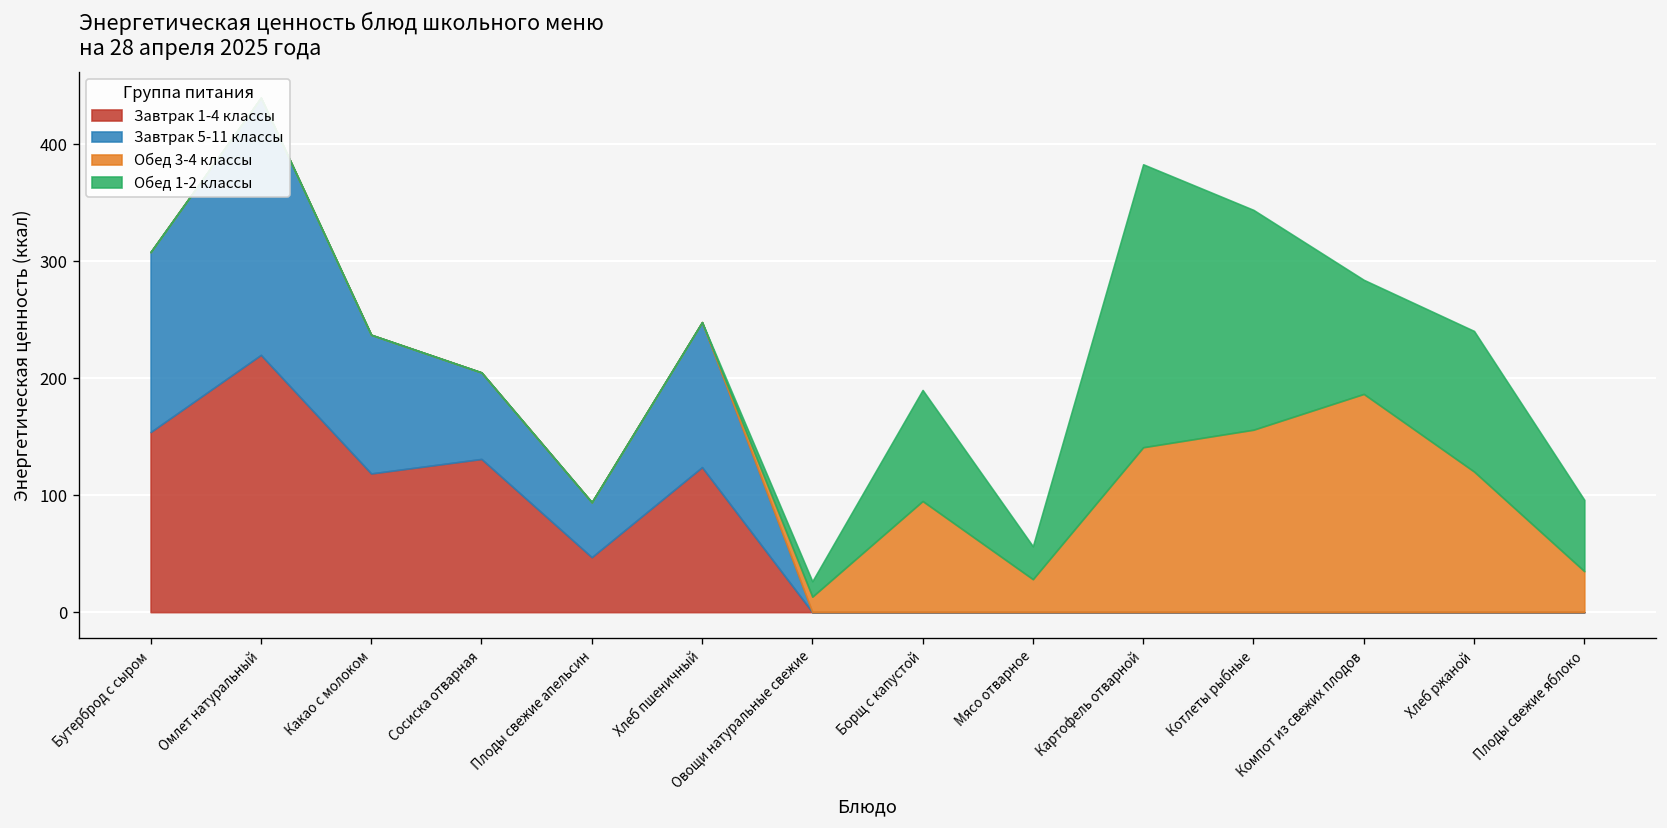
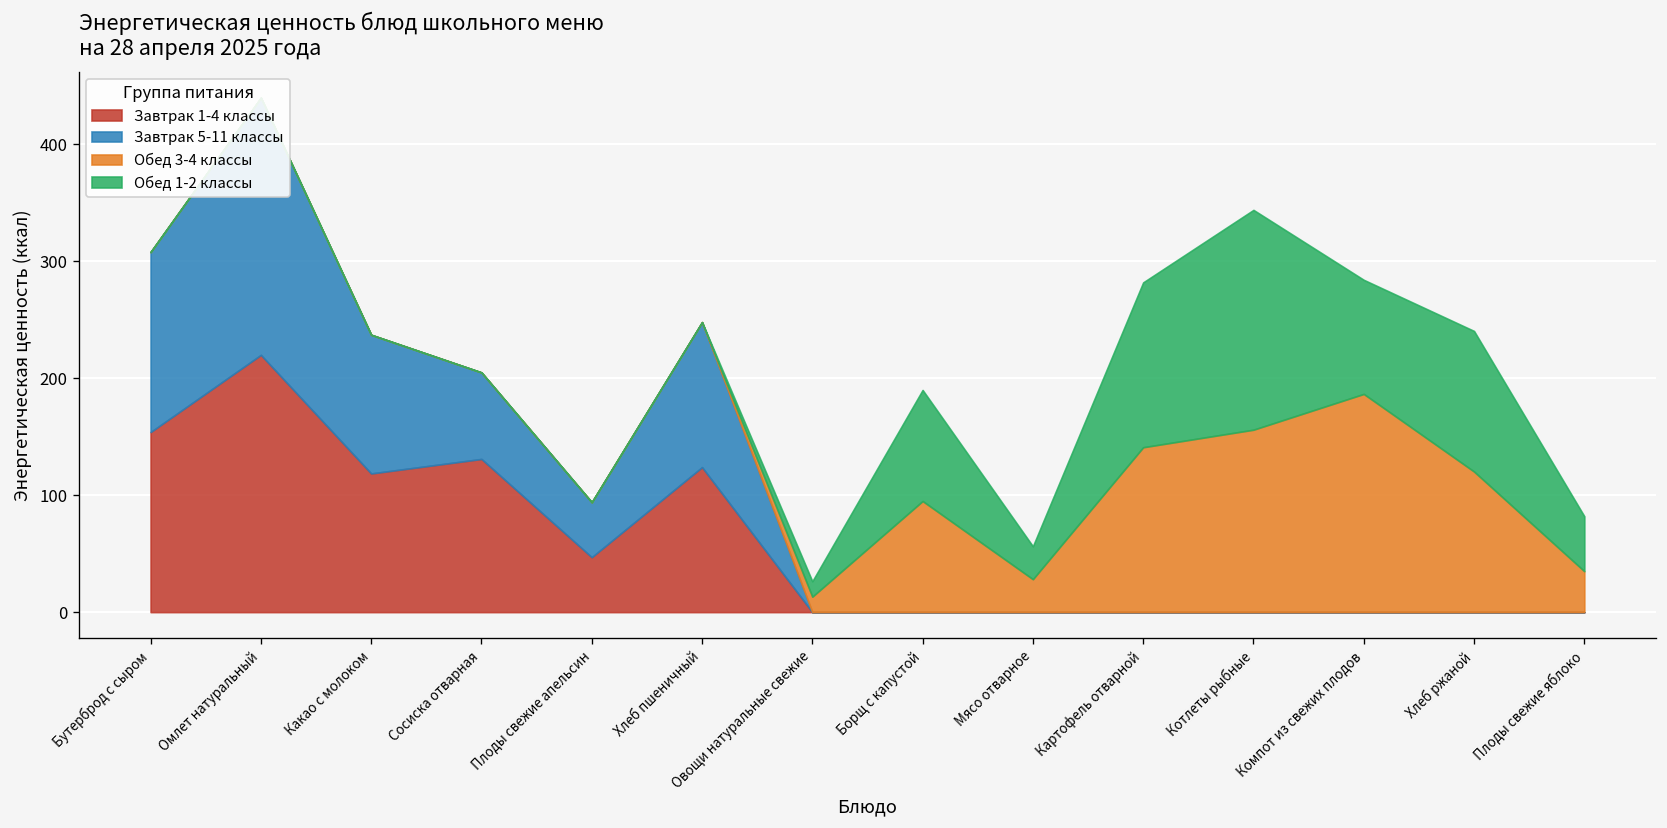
Обед 1-2 классы, Картофель отварной: 240 -> 140
Обед 1-2 классы, Плоды свежие яблоко: 60 -> 50
